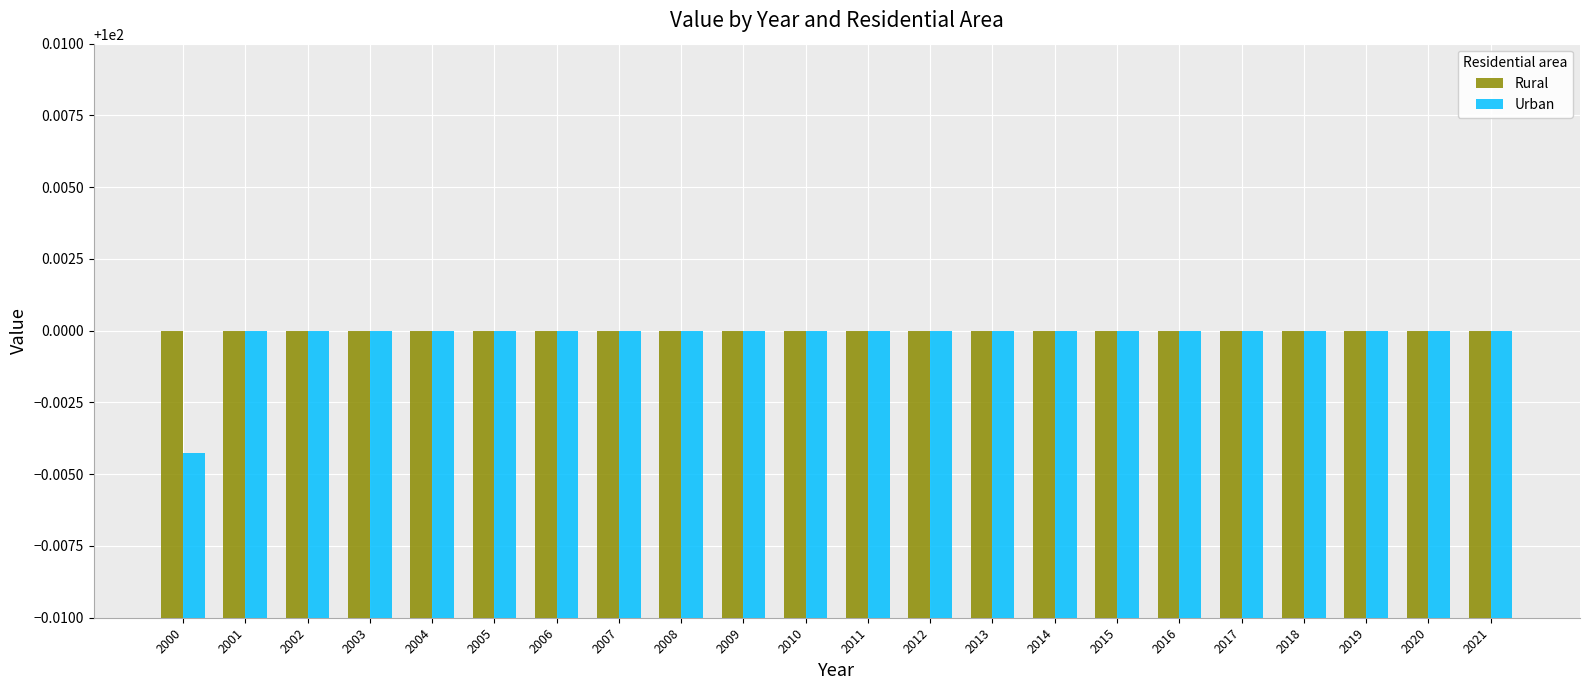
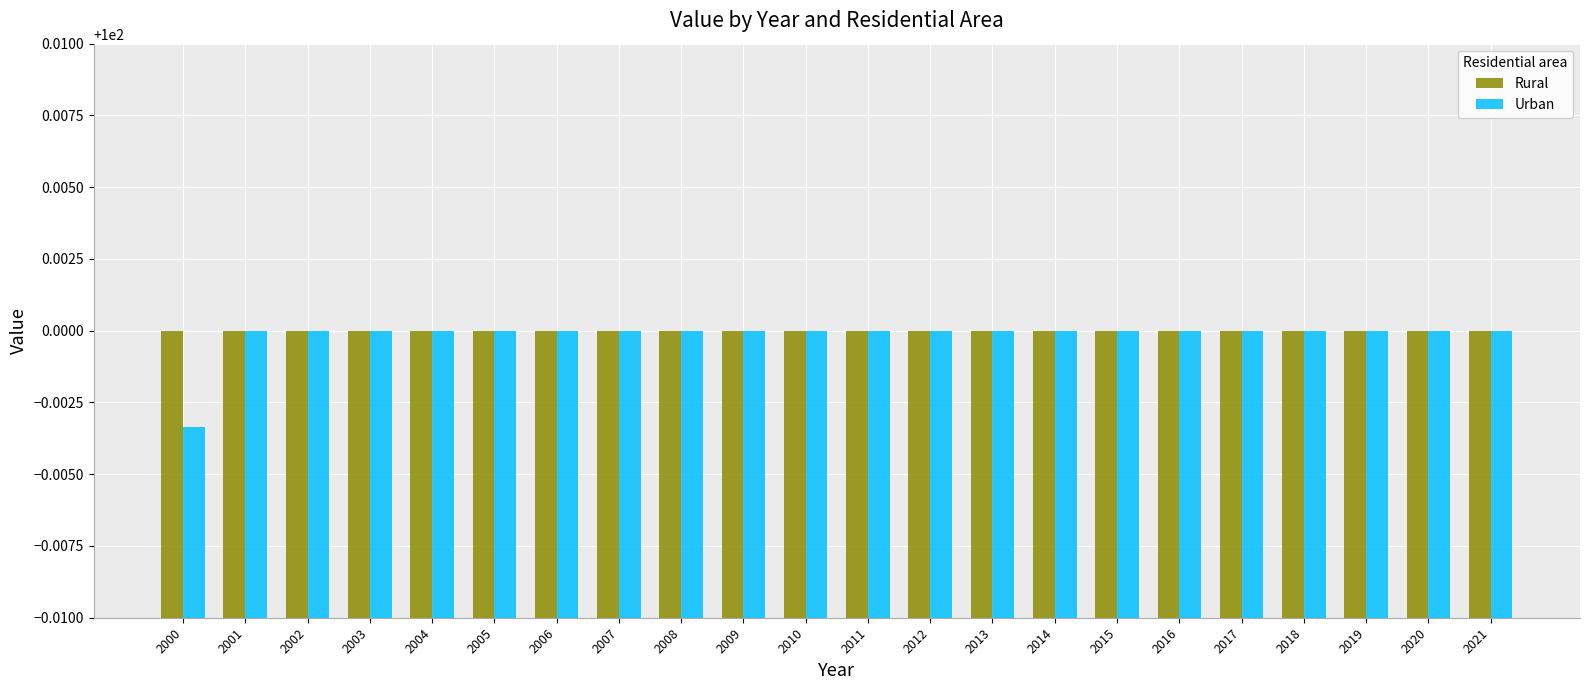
Urban, 2000: 99.9958 -> 99.9967
